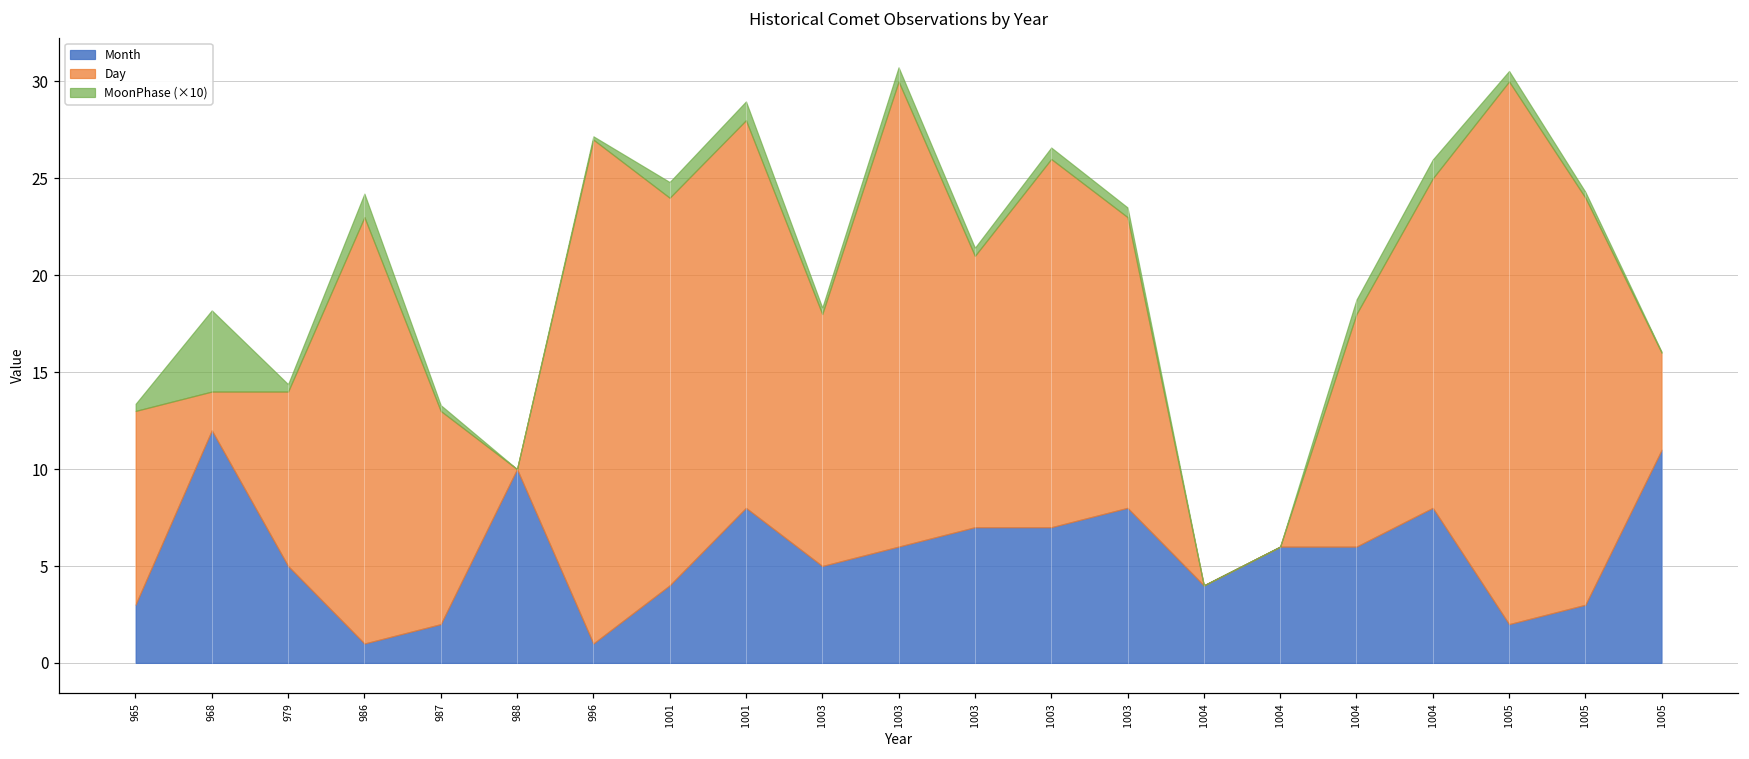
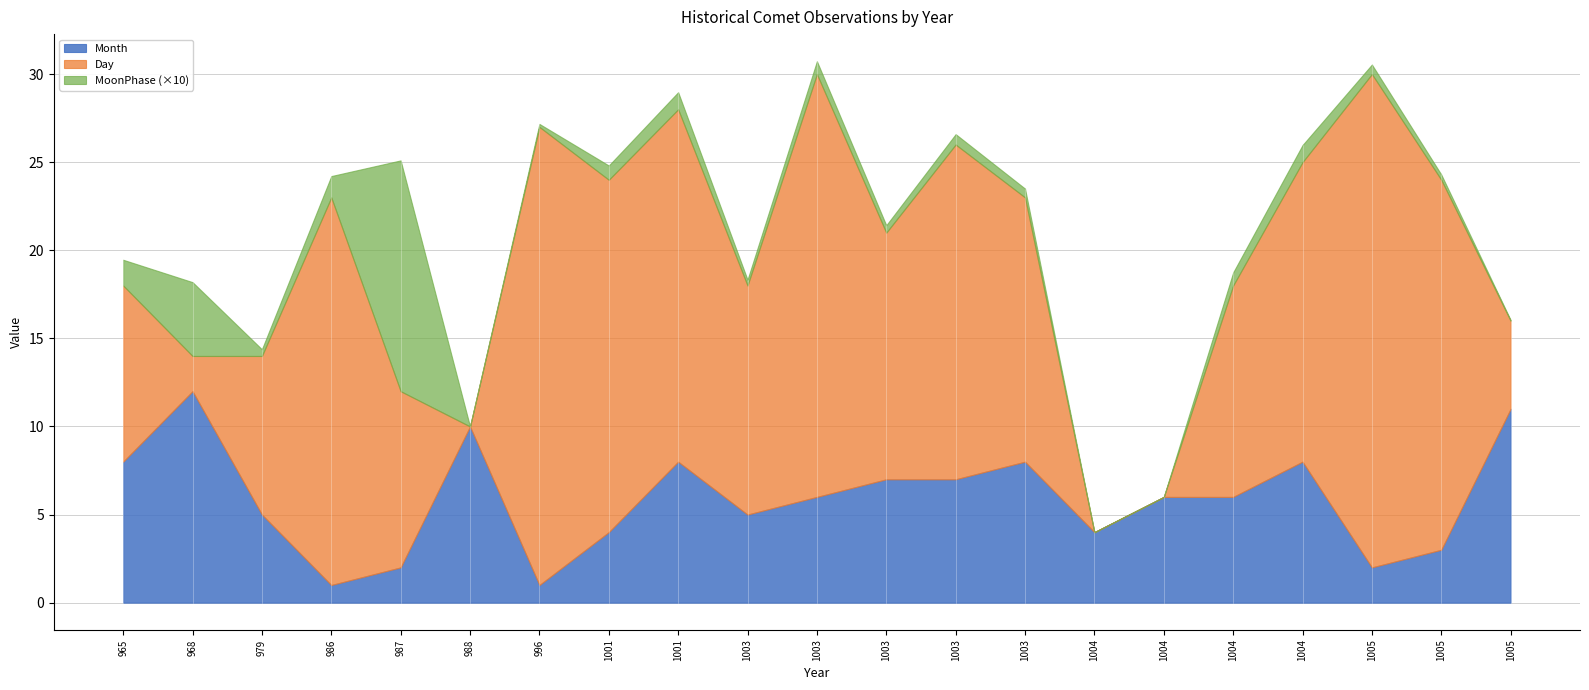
Month, 965: 3 -> 8
MoonPhase (×10), 965: 0.4 -> 1.5
Day, 987: 11 -> 10
MoonPhase (×10), 987: 0.3 -> 13.1
